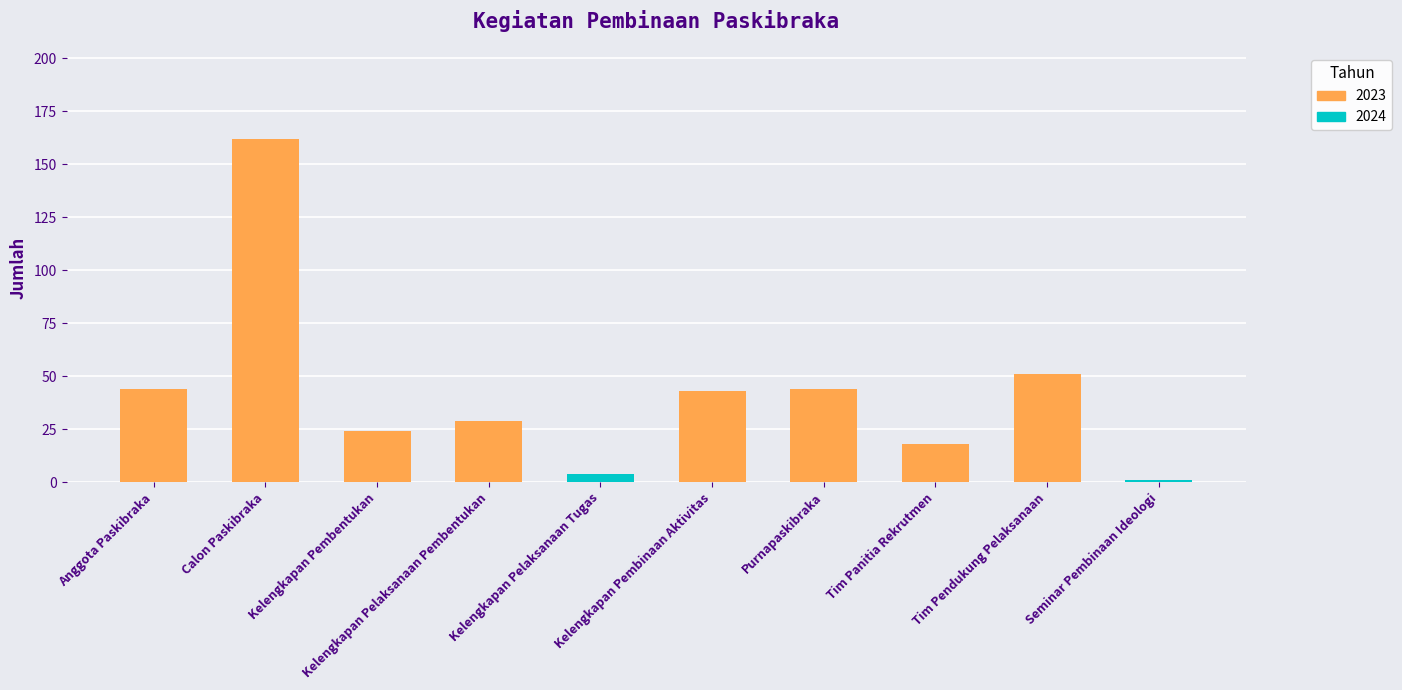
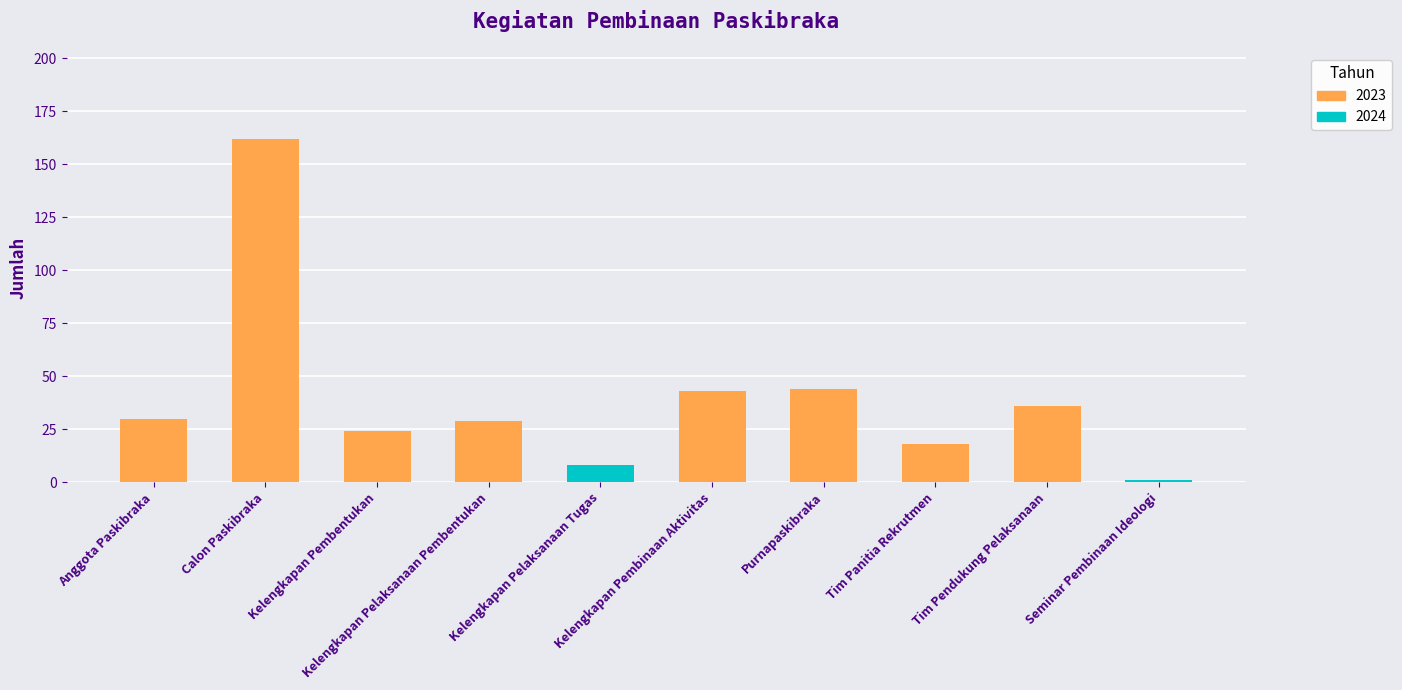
Anggota Paskibraka: 44 -> 30
Kelengkapan Pelaksanaan Tugas: 4 -> 8
Tim Pendukung Pelaksanaan: 51 -> 36
